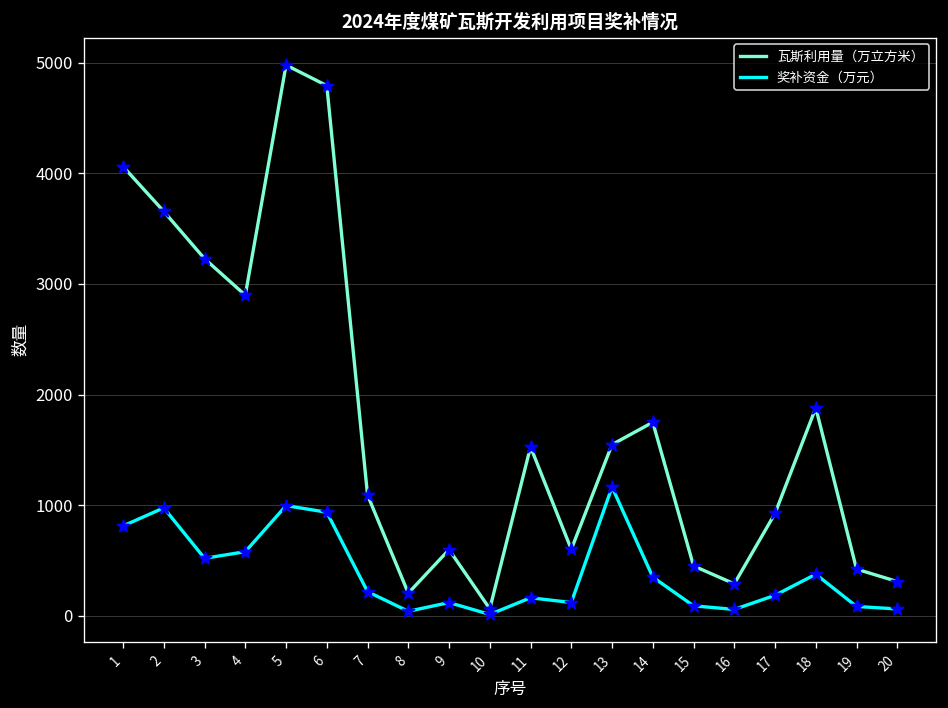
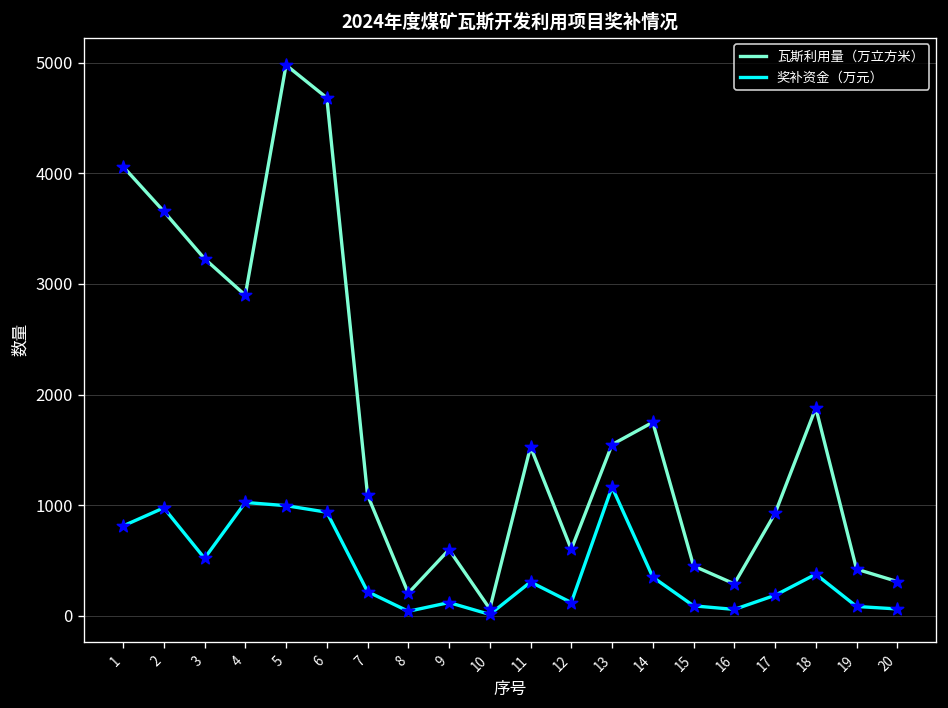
奖补资金（万元）, 4: 600 -> 1000
瓦斯利用量（万立方米）, 6: 4800 -> 4700
奖补资金（万元）, 11: 200 -> 300
